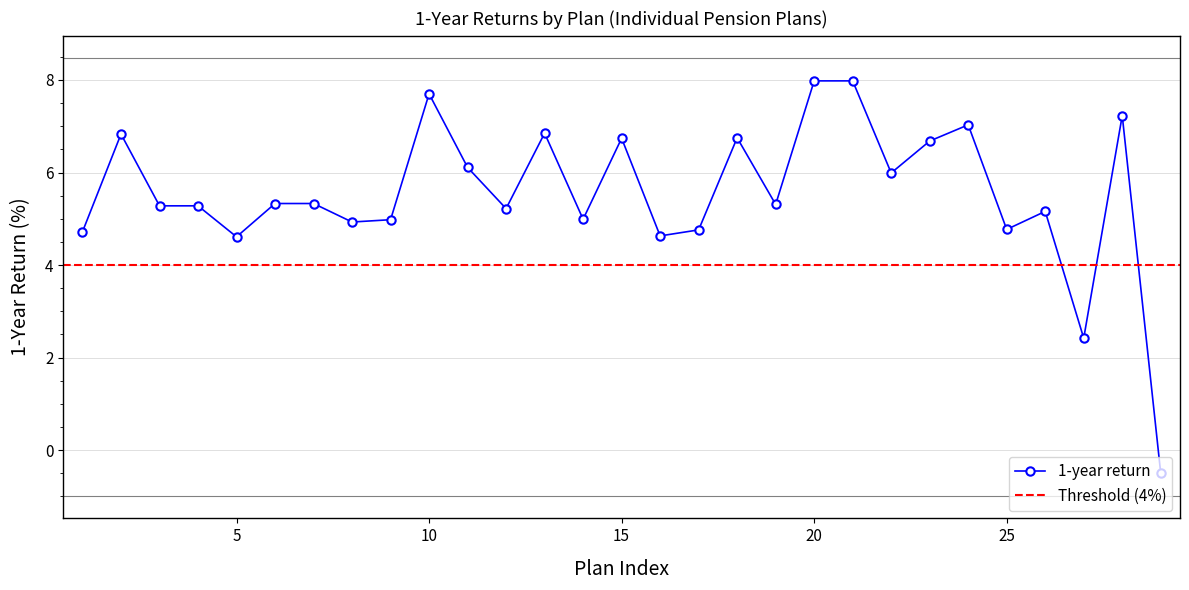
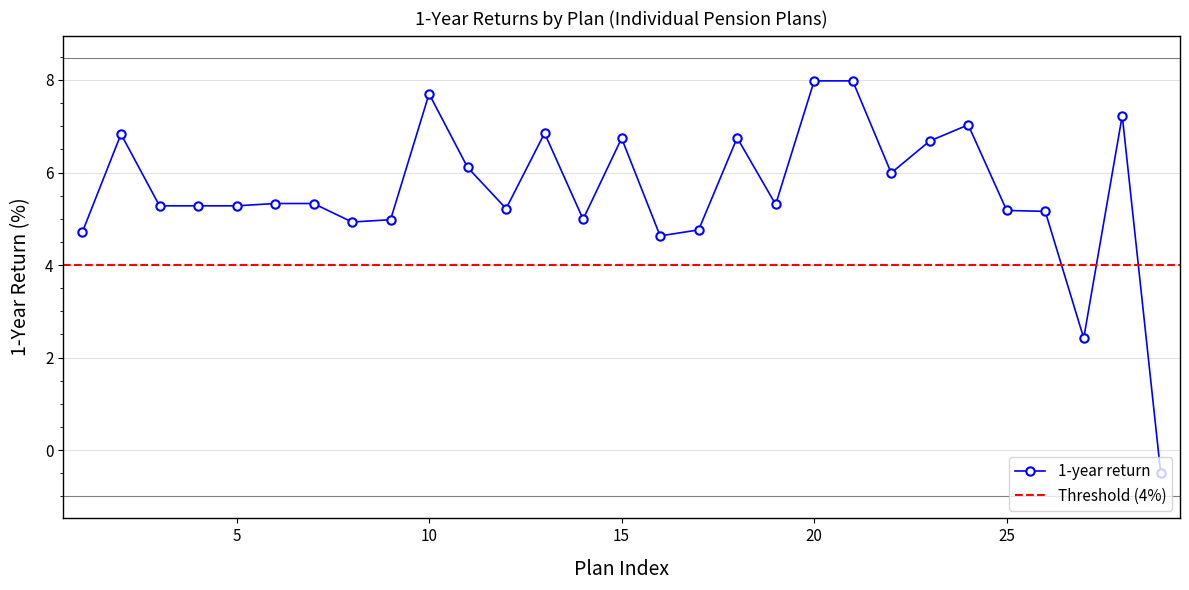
5: 4.6 -> 5.3
25: 4.8 -> 5.2
